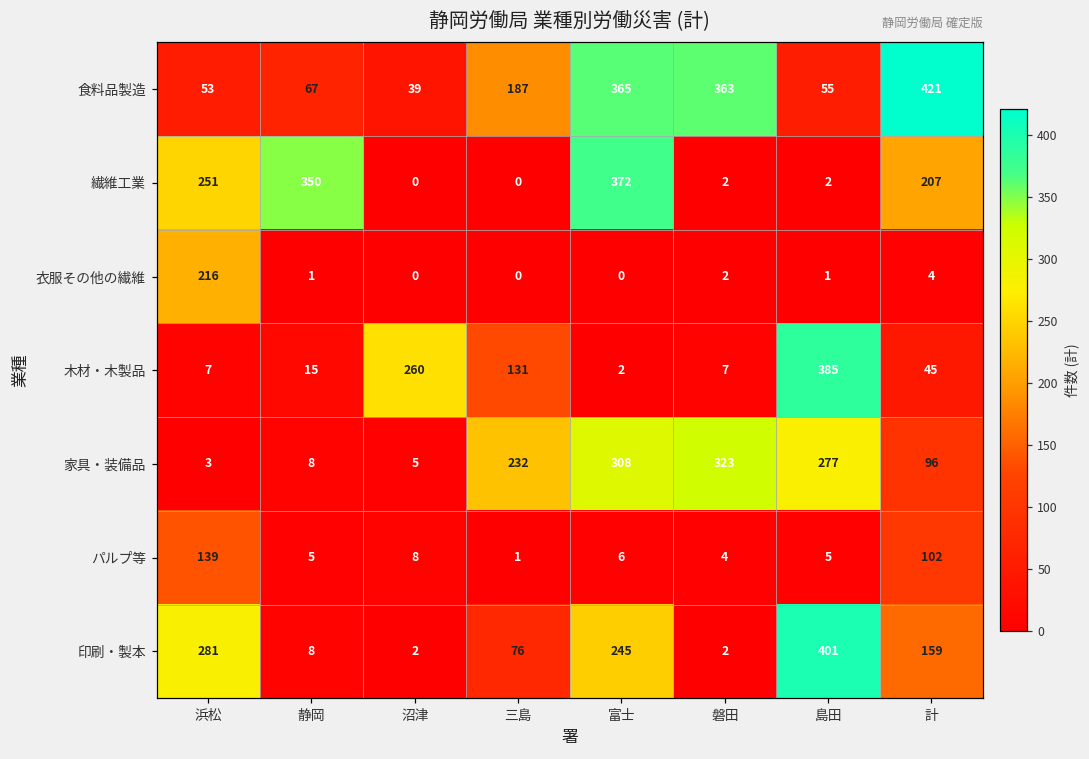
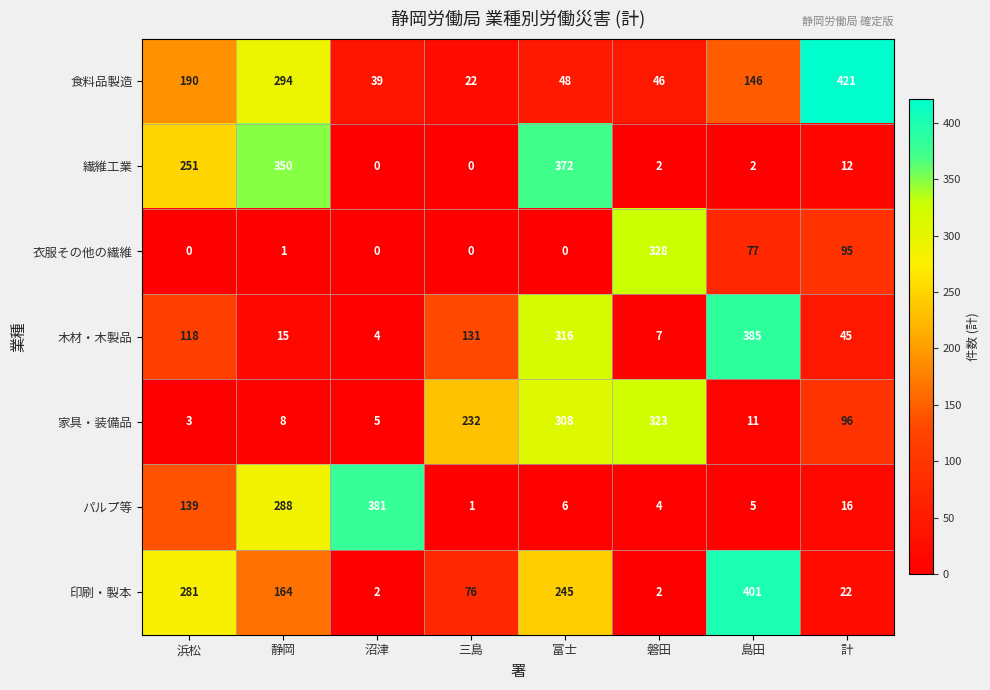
食料品製造, 浜松: 53 -> 190
食料品製造, 静岡: 67 -> 294
食料品製造, 三島: 187 -> 22
食料品製造, 富士: 365 -> 48
食料品製造, 磐田: 363 -> 46
食料品製造, 島田: 55 -> 146
繊維工業, 計: 207 -> 12
衣服その他の繊維, 浜松: 216 -> 0
衣服その他の繊維, 磐田: 2 -> 328
衣服その他の繊維, 島田: 1 -> 77
衣服その他の繊維, 計: 4 -> 95
木材・木製品, 浜松: 7 -> 118
木材・木製品, 沼津: 260 -> 4
木材・木製品, 富士: 2 -> 316
家具・装備品, 島田: 277 -> 11
パルプ等, 静岡: 5 -> 288
パルプ等, 沼津: 8 -> 381
パルプ等, 計: 102 -> 16
印刷・製本, 静岡: 8 -> 164
印刷・製本, 計: 159 -> 22
